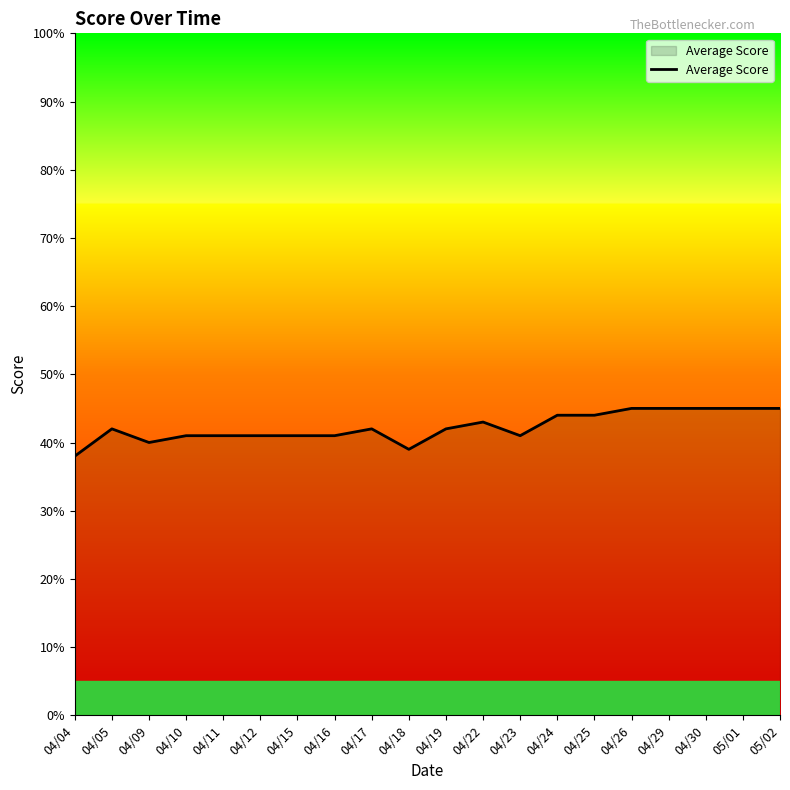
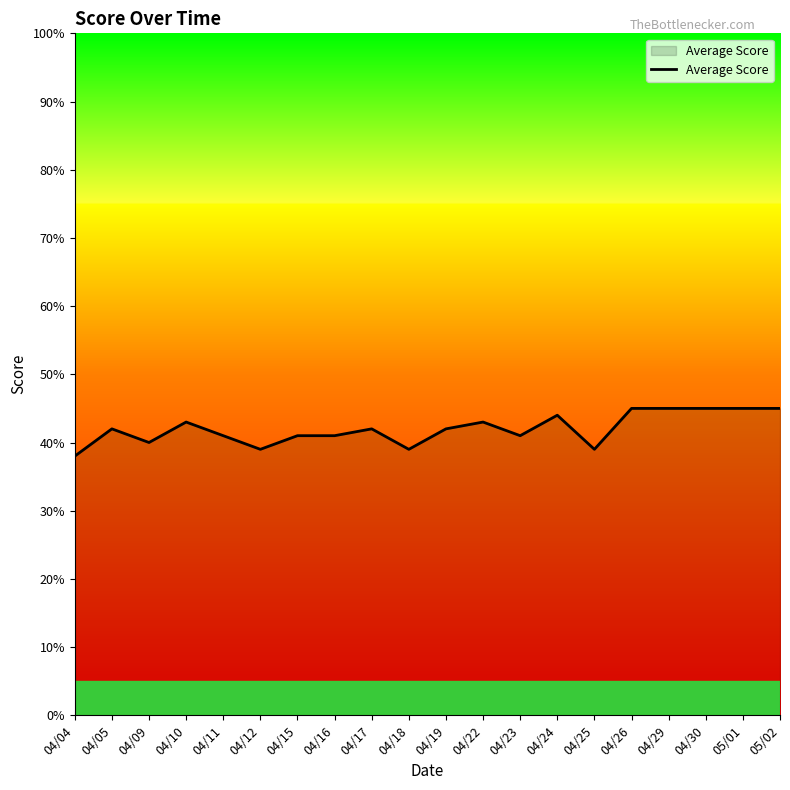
04/10: 41% -> 43%
04/12: 41% -> 39%
04/25: 44% -> 39%
